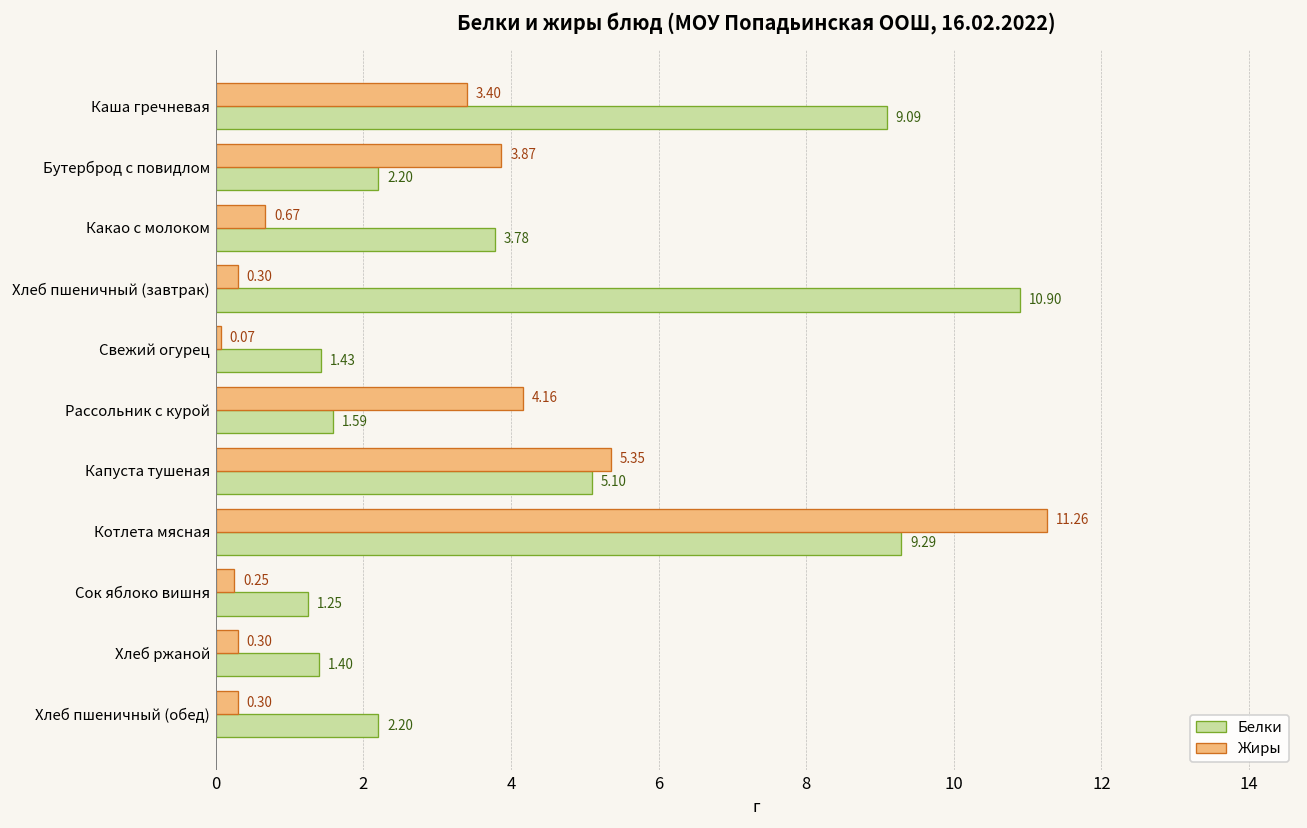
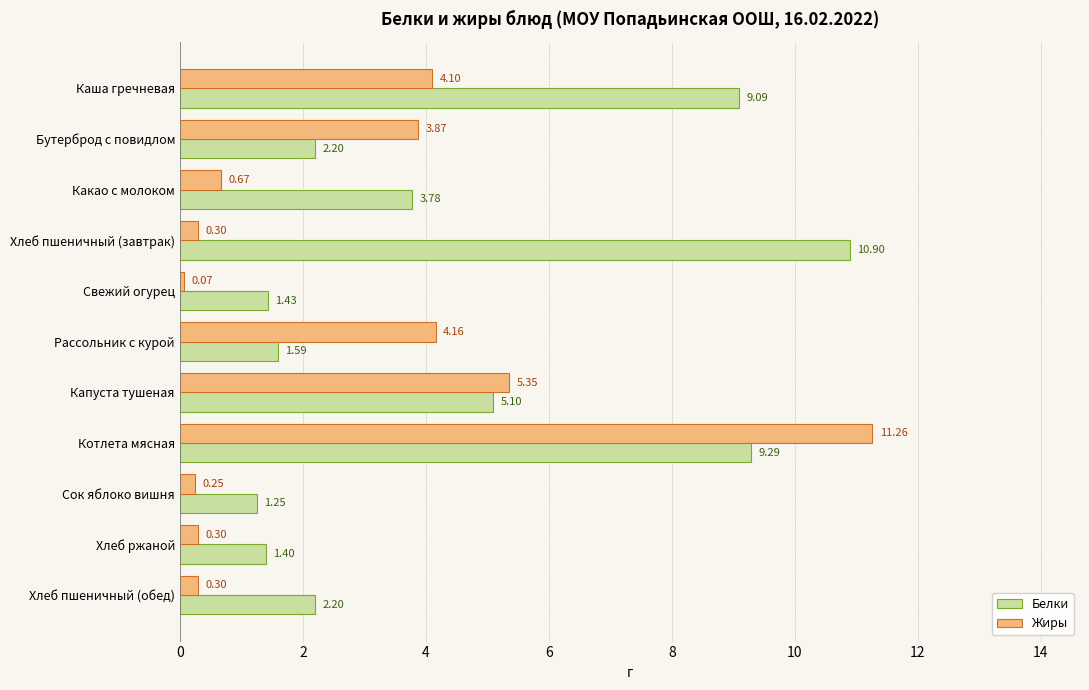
Жиры, Каша гречневая: 3.40 -> 4.10
